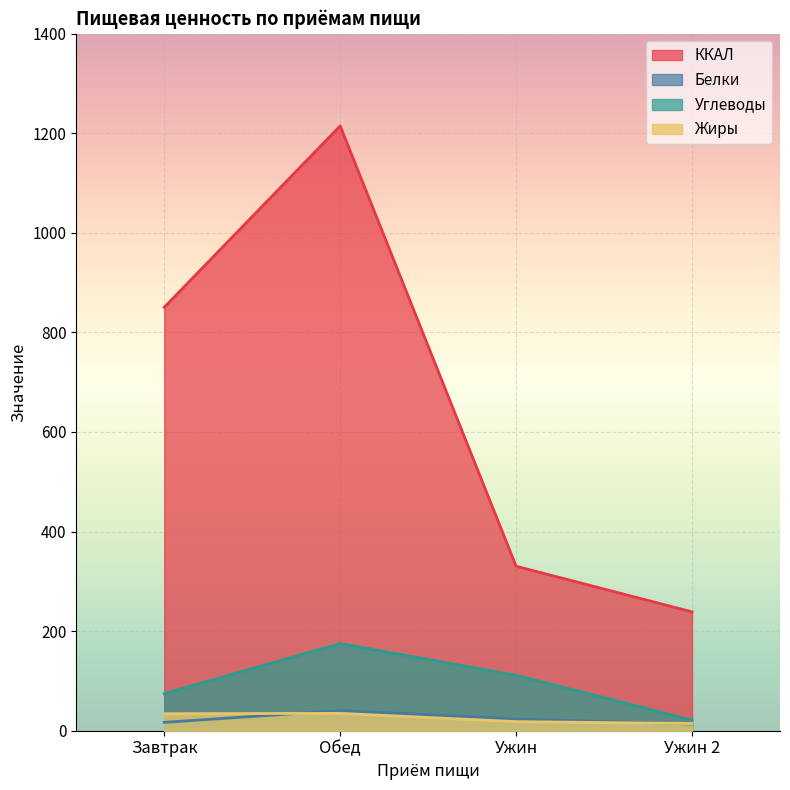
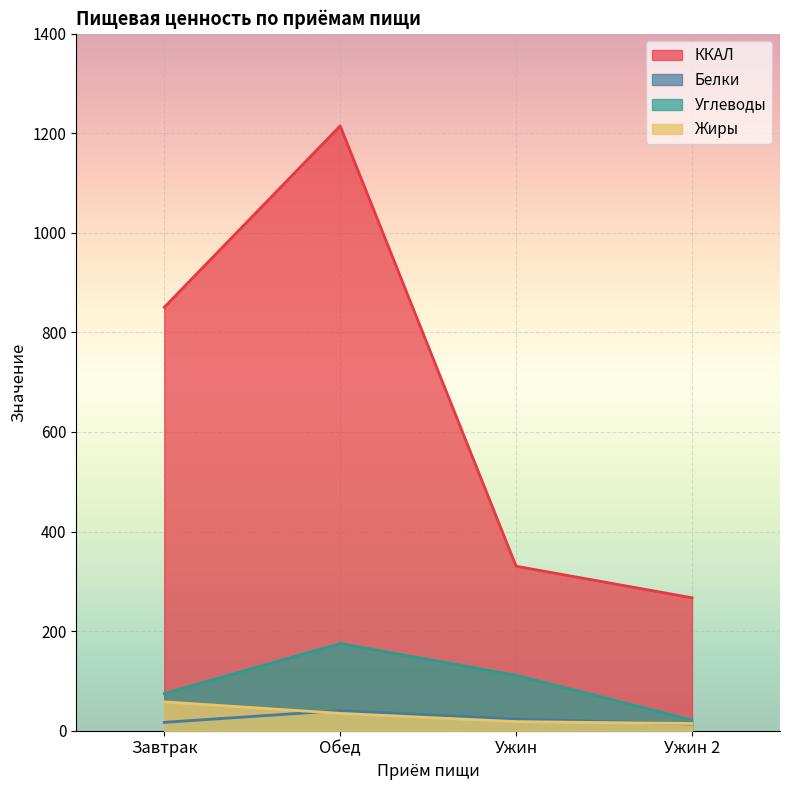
Жиры, Завтрак: 30 -> 60
ККАЛ, Ужин 2: 240 -> 270
